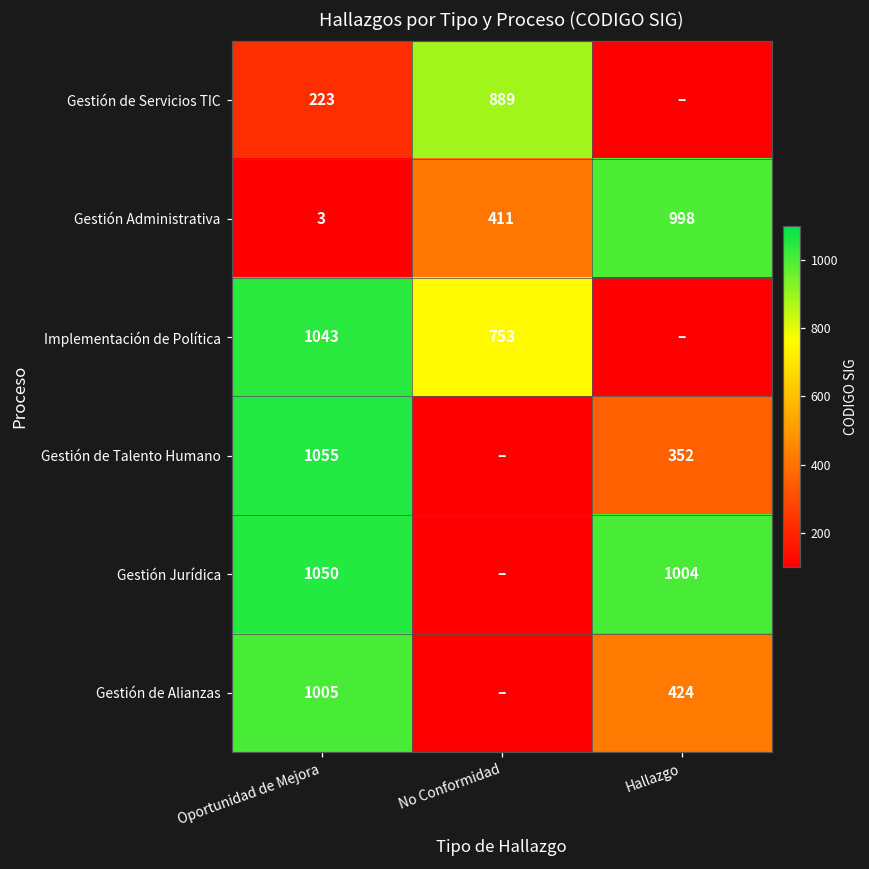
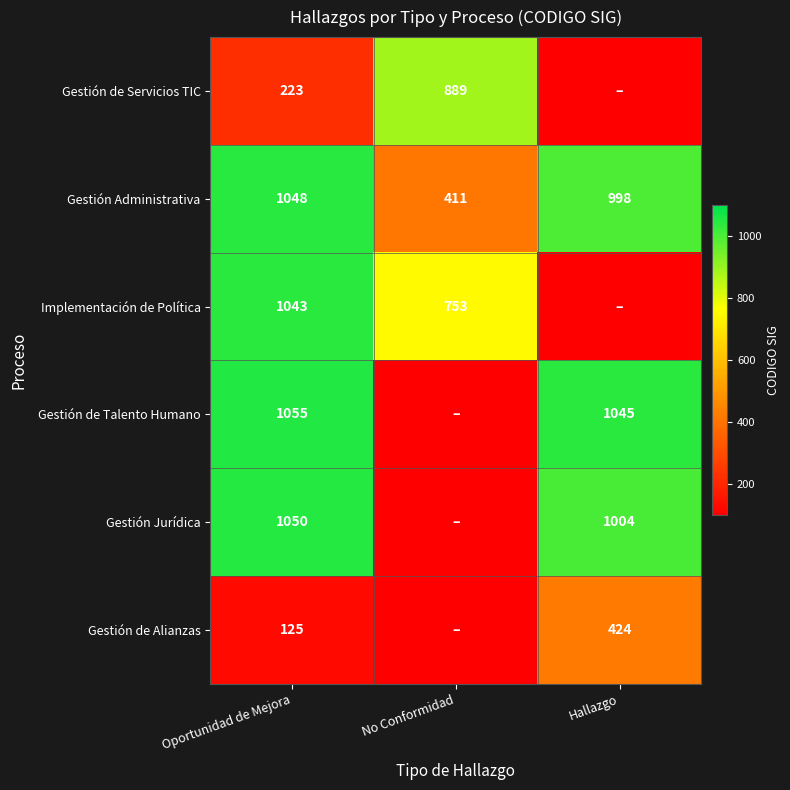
Gestión Administrativa, Oportunidad de Mejora: 3 -> 1048
Gestión de Talento Humano, Hallazgo: 352 -> 1045
Gestión de Alianzas, Oportunidad de Mejora: 1005 -> 125
